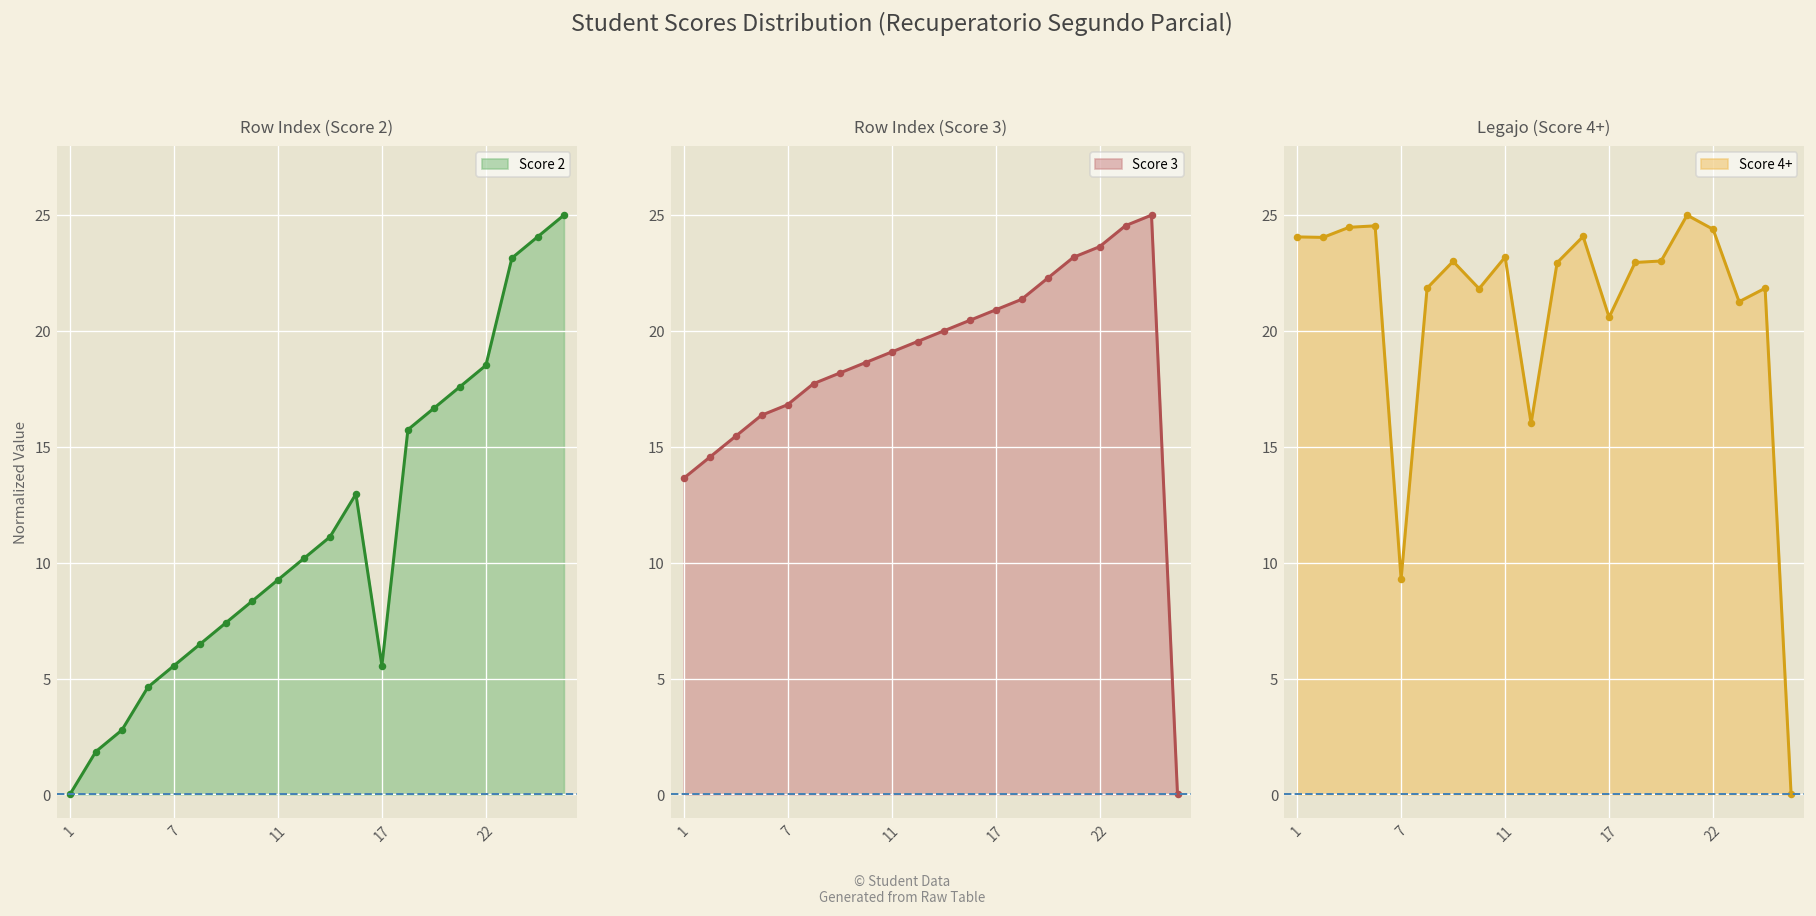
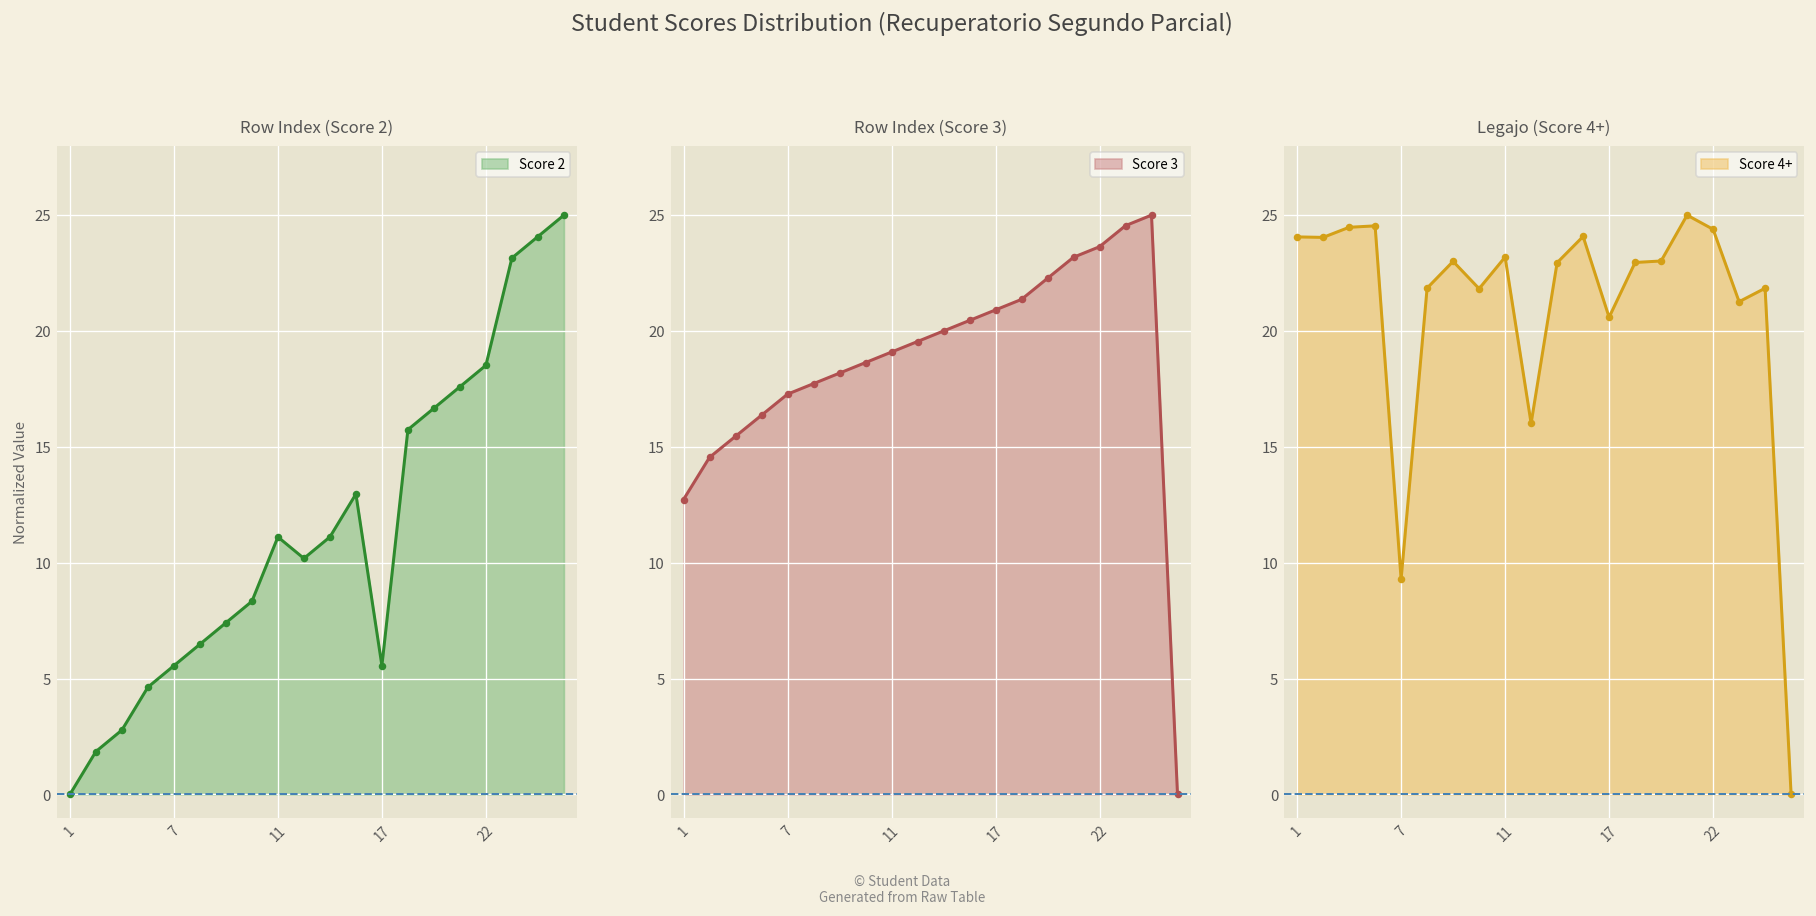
Row Index (Score 2), 11: 9.3 -> 11.1
Row Index (Score 3), 1: 13.6 -> 12.7
Row Index (Score 3), 7: 16.8 -> 17.3
